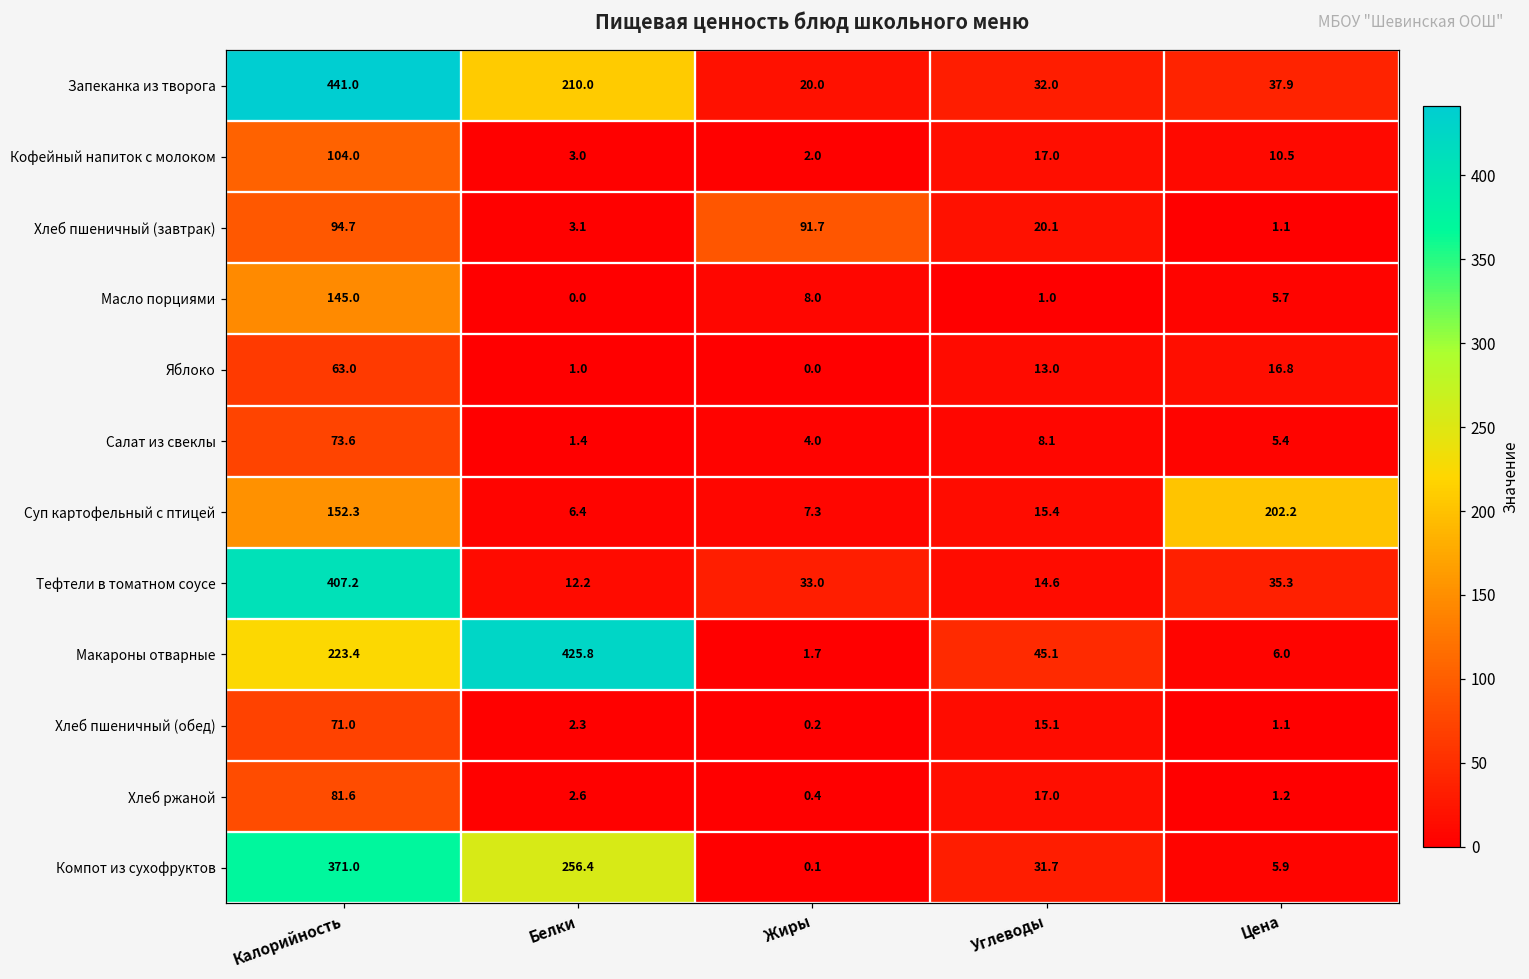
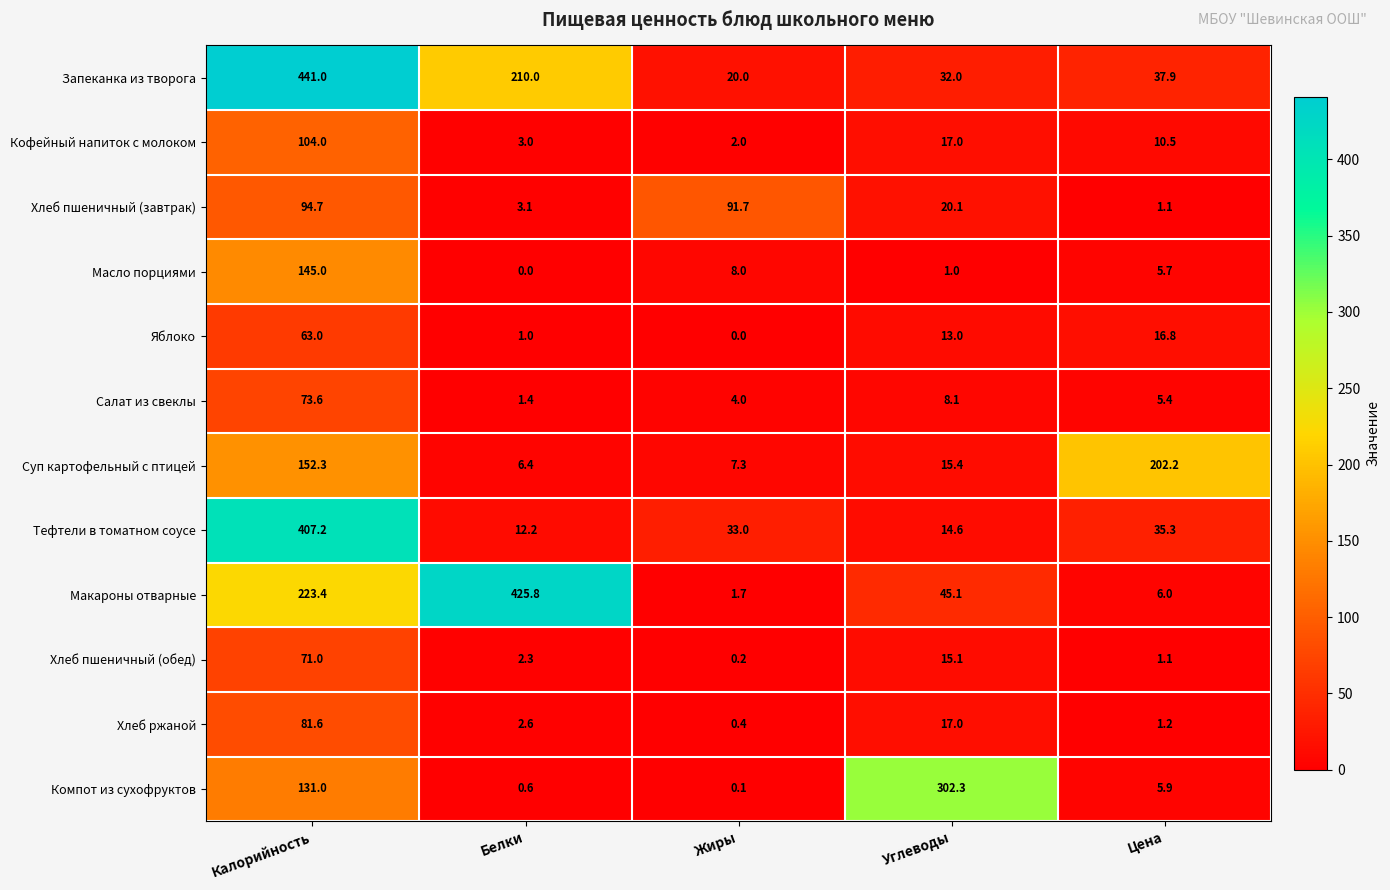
Компот из сухофруктов, Калорийность: 371.0 -> 131.0
Компот из сухофруктов, Белки: 256.4 -> 0.6
Компот из сухофруктов, Углеводы: 31.7 -> 302.3
